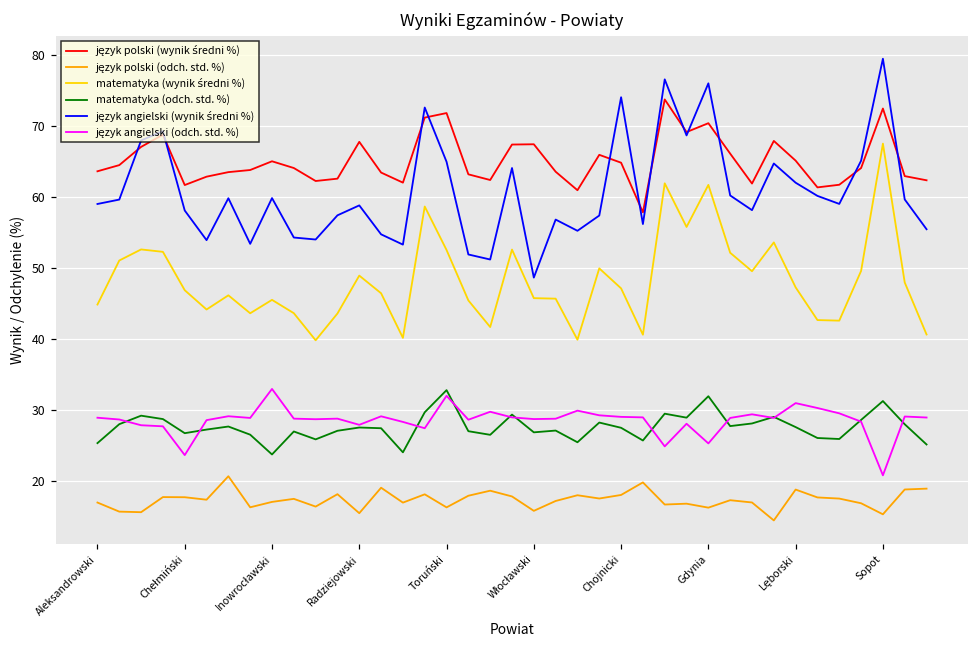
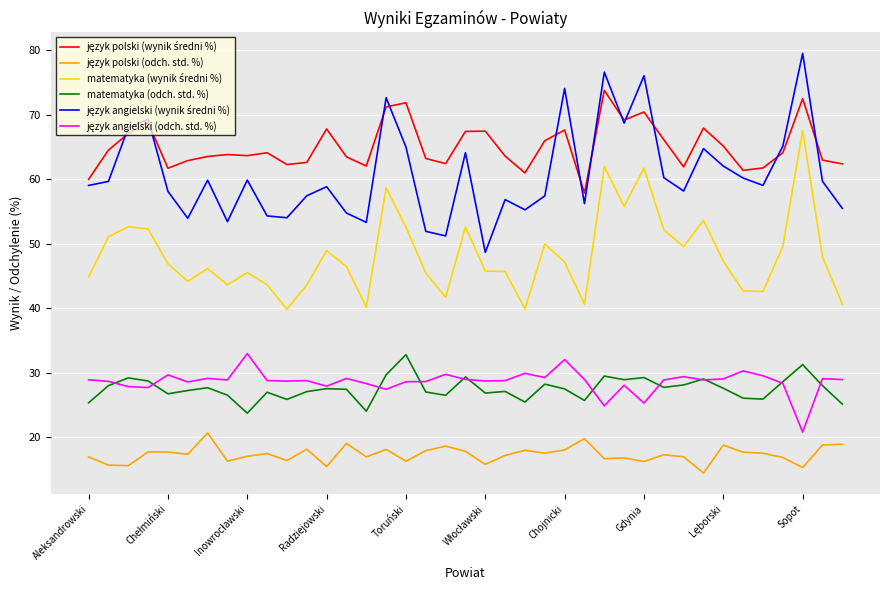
język polski (wynik średni %), Aleksandrowski: 64 -> 60
język angielski (odch. std. %), Chełmiński: 24 -> 30
język polski (wynik średni %), Inowrocławski: 65 -> 64
język angielski (odch. std. %), Toruński: 32 -> 29
język polski (wynik średni %), Chojnicki: 65 -> 68
język angielski (odch. std. %), Chojnicki: 29 -> 32
matematyka (odch. std. %), Gdynia: 32 -> 29
język angielski (odch. std. %), Lęborski: 31 -> 29
